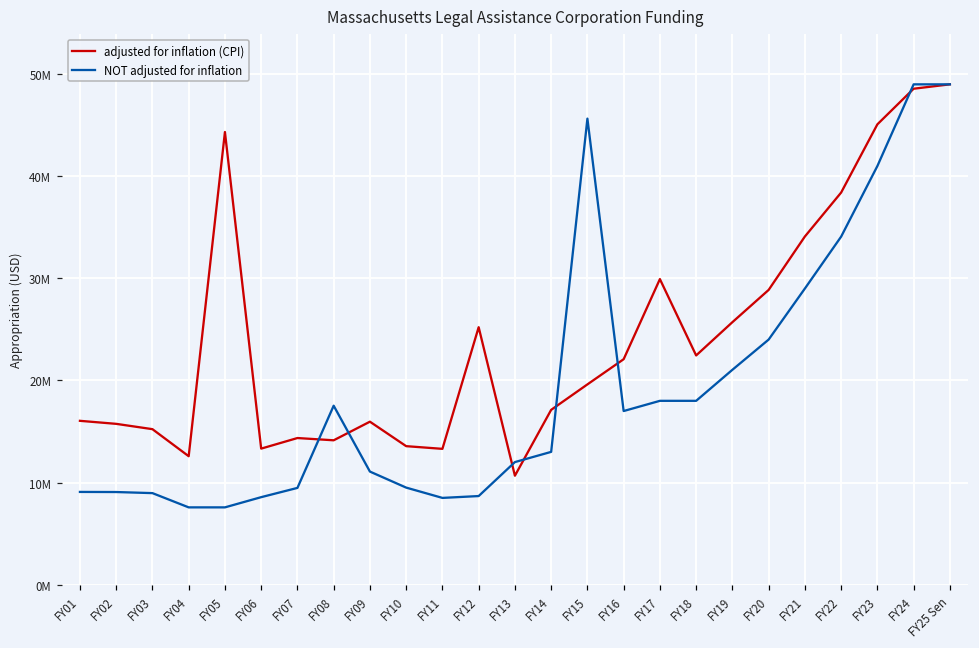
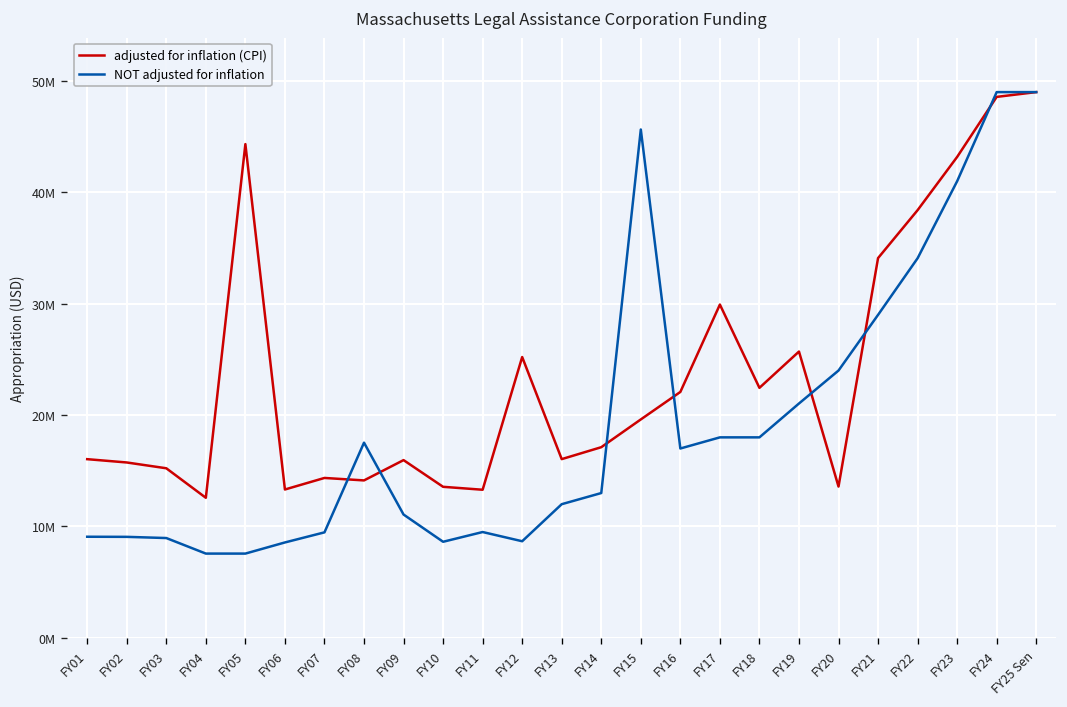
NOT adjusted for inflation, FY10: 10000000 -> 9000000
NOT adjusted for inflation, FY11: 8000000 -> 10000000
adjusted for inflation (CPI), FY13: 11000000 -> 16000000
adjusted for inflation (CPI), FY20: 29000000 -> 14000000
adjusted for inflation (CPI), FY23: 45000000 -> 43000000
